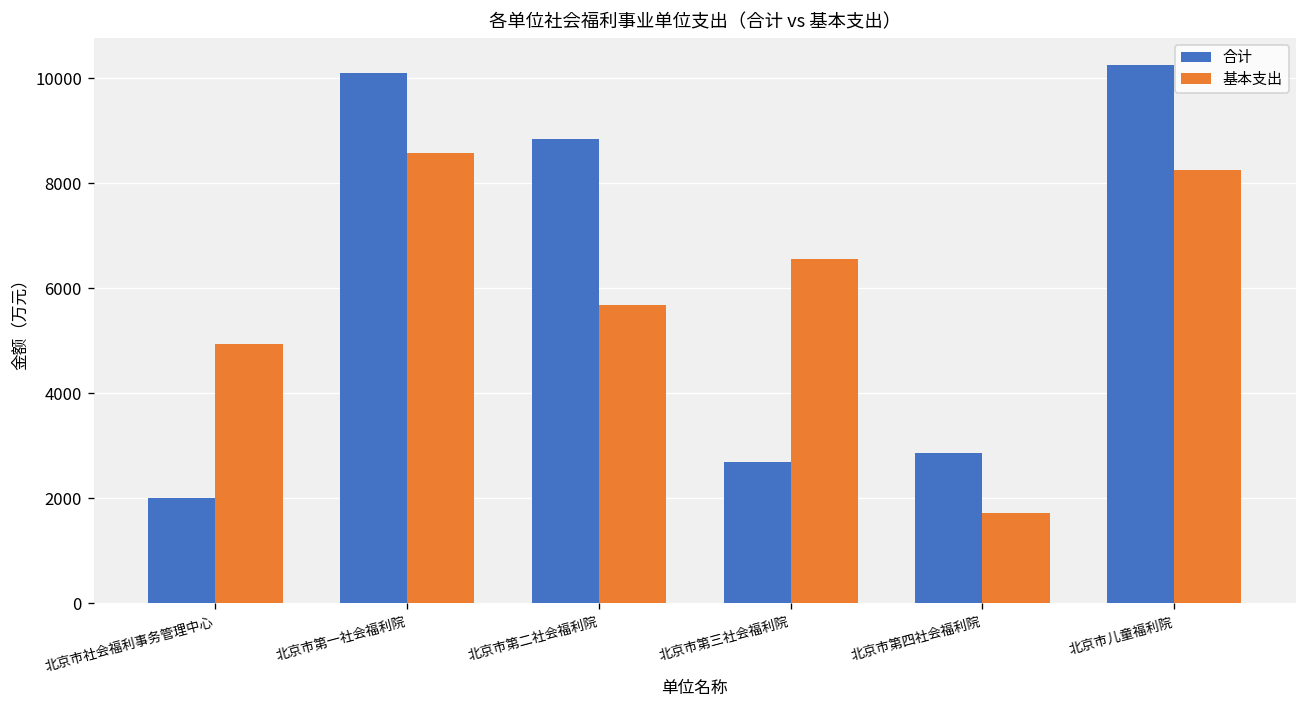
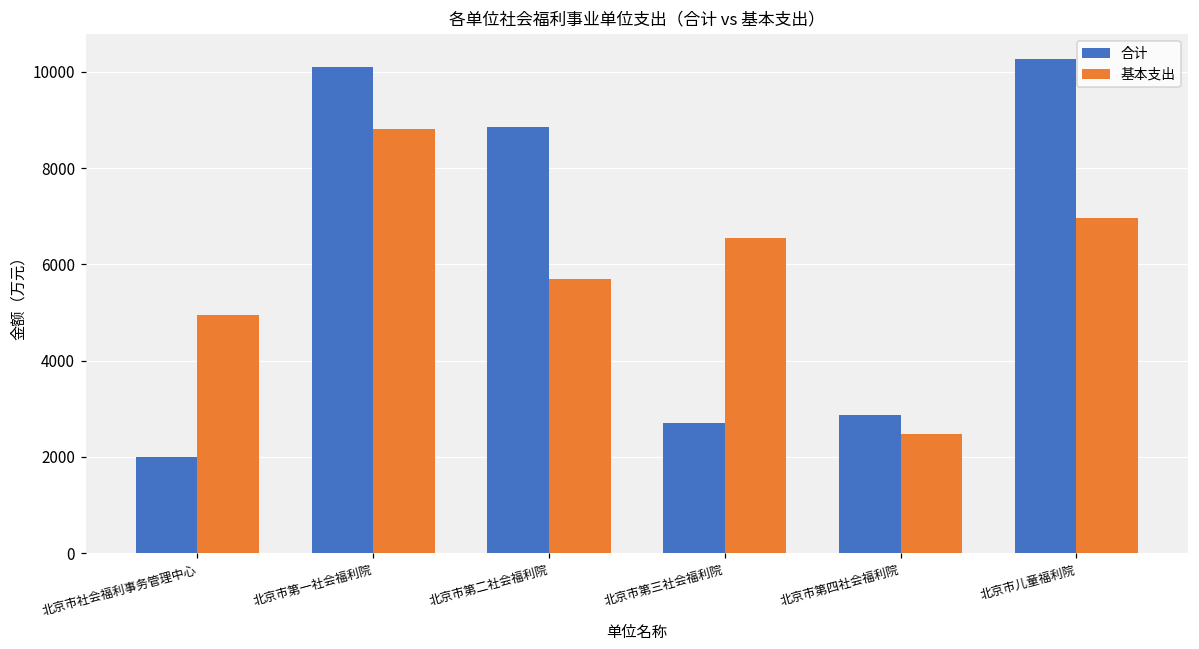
基本支出, 北京市第一社会福利院: 8600 -> 8800
基本支出, 北京市第四社会福利院: 1700 -> 2500
基本支出, 北京市儿童福利院: 8300 -> 7000
